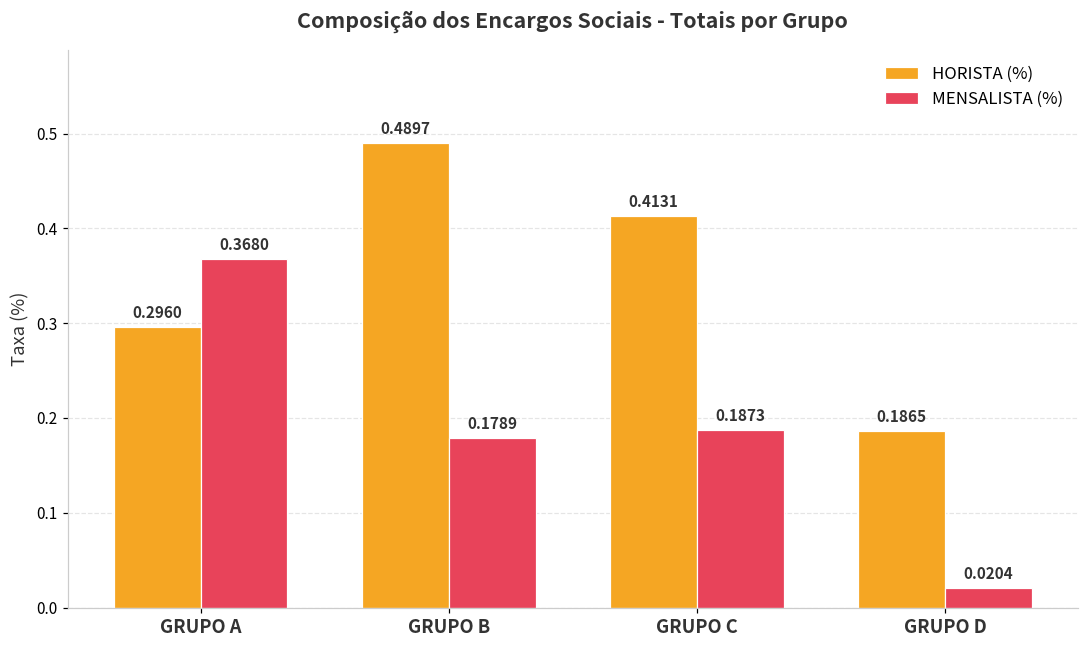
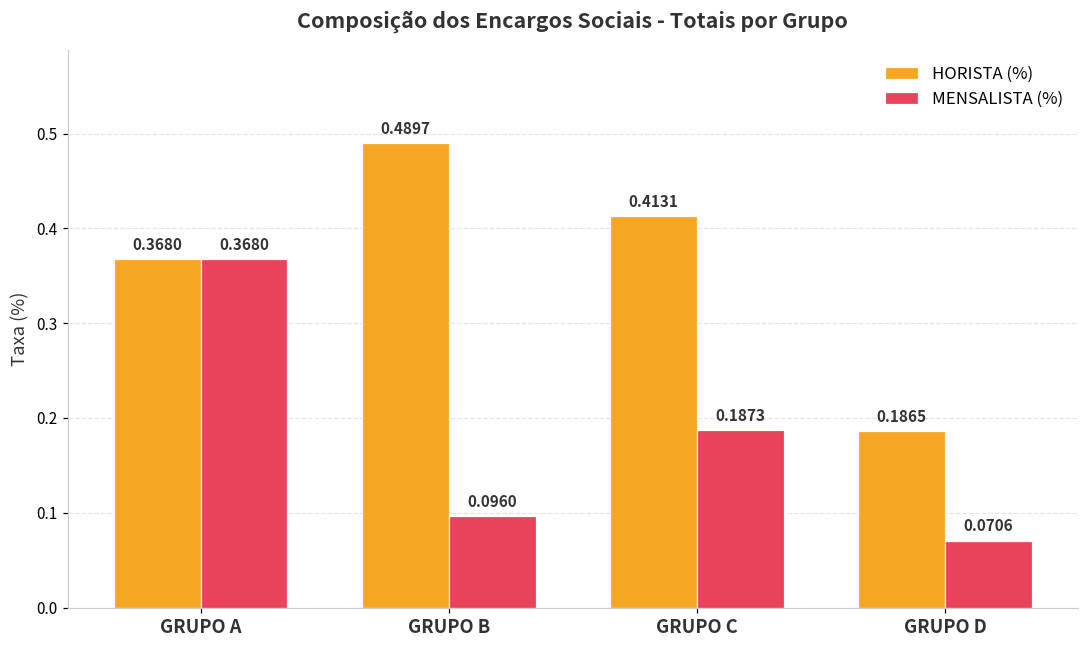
HORISTA (%), GRUPO A: 0.2960 -> 0.3680
MENSALISTA (%), GRUPO B: 0.1789 -> 0.0960
MENSALISTA (%), GRUPO D: 0.0204 -> 0.0706
